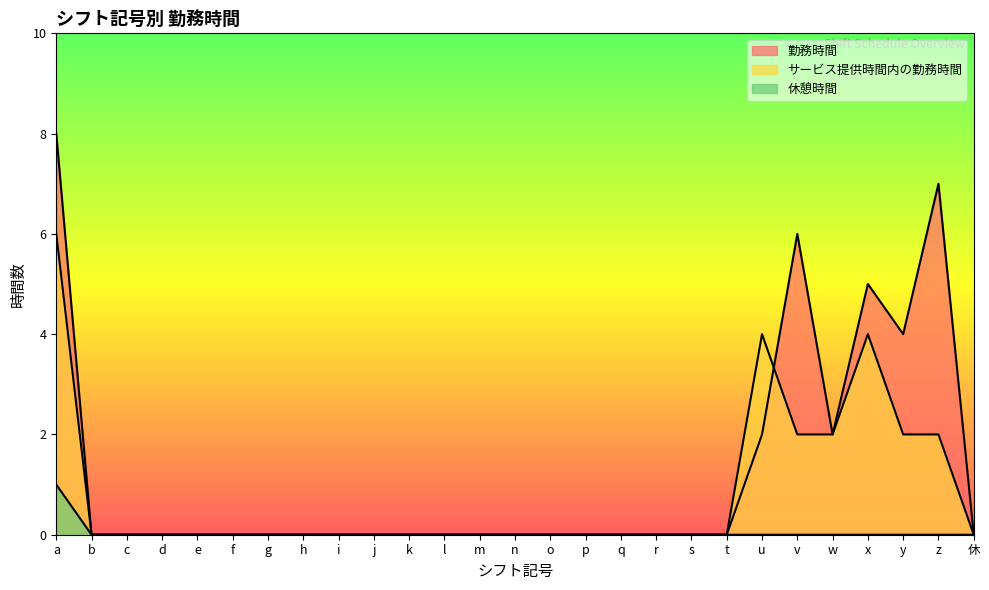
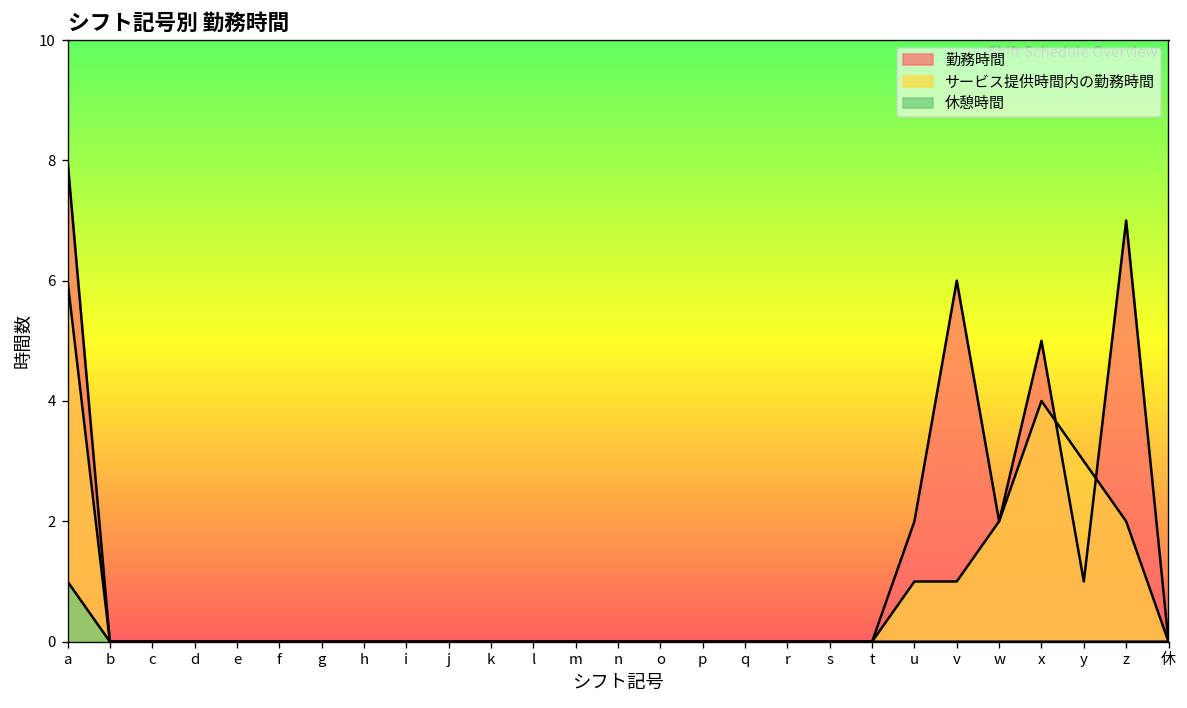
サービス提供時間内の勤務時間, u: 4 -> 1
サービス提供時間内の勤務時間, v: 2 -> 1
勤務時間, y: 4 -> 1
サービス提供時間内の勤務時間, y: 2 -> 3
